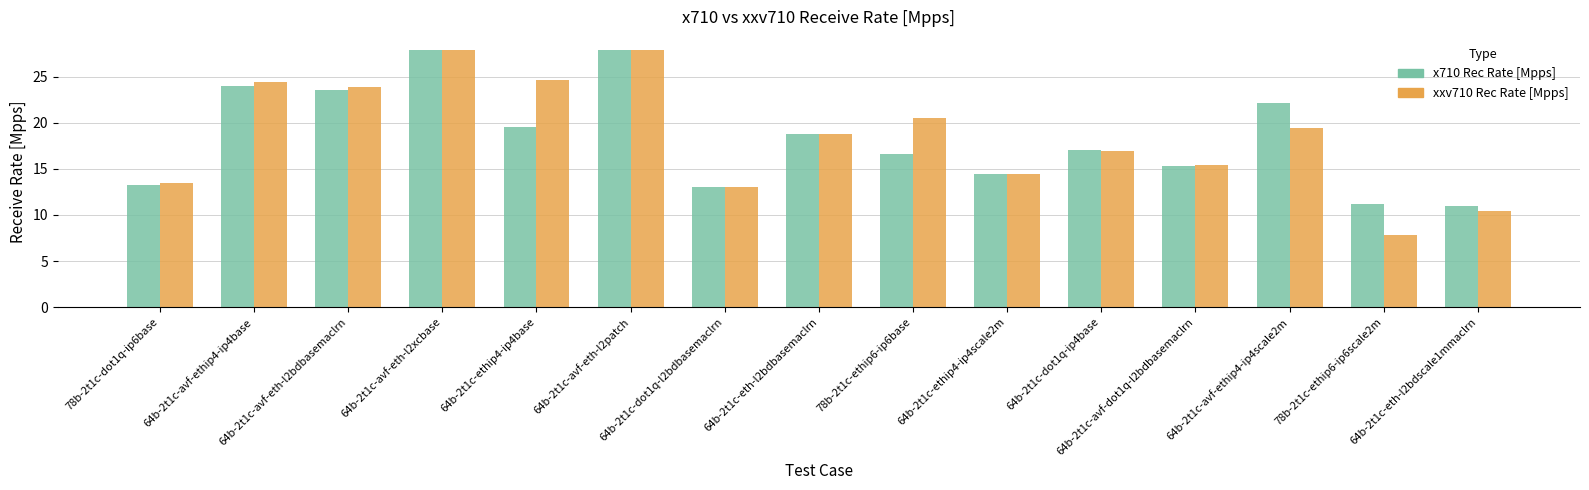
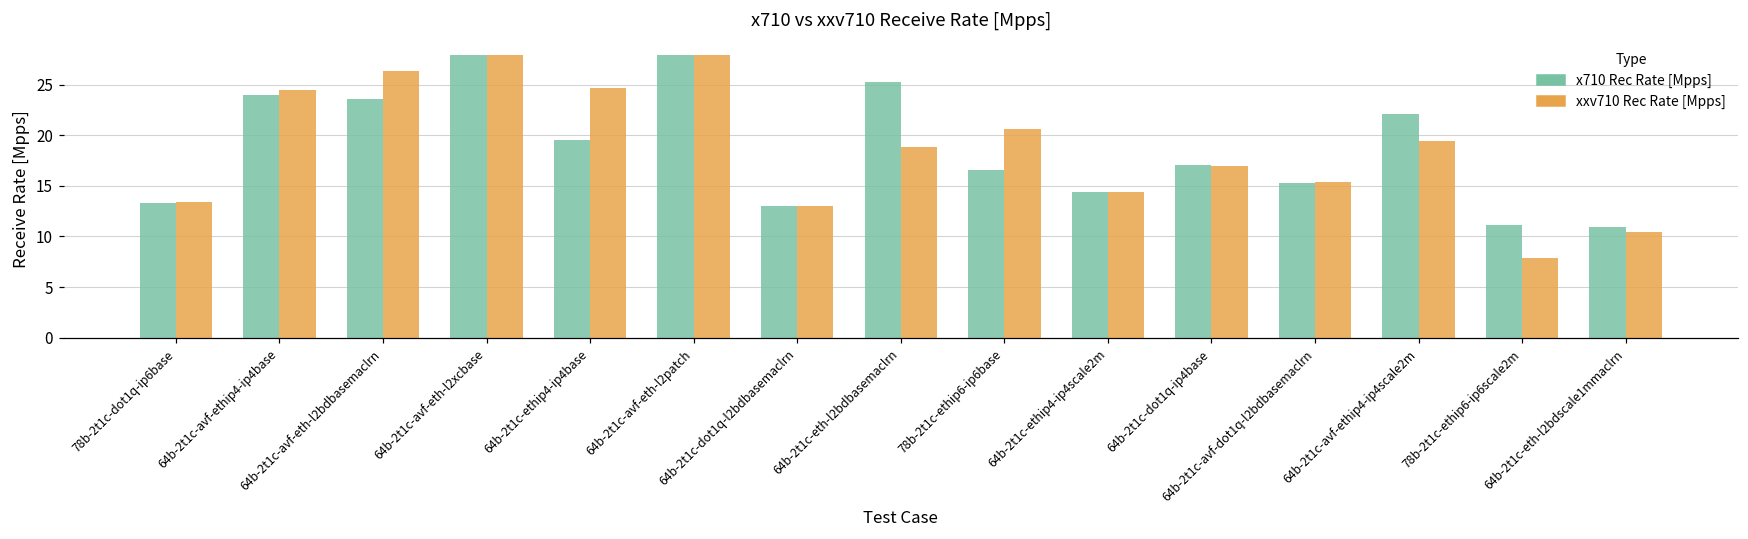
xxv710 Rec Rate [Mpps], 64b-2t1c-avf-eth-l2bdbasemaclrn: 24 -> 26
x710 Rec Rate [Mpps], 64b-2t1c-eth-l2bdbasemaclrn: 19 -> 25
